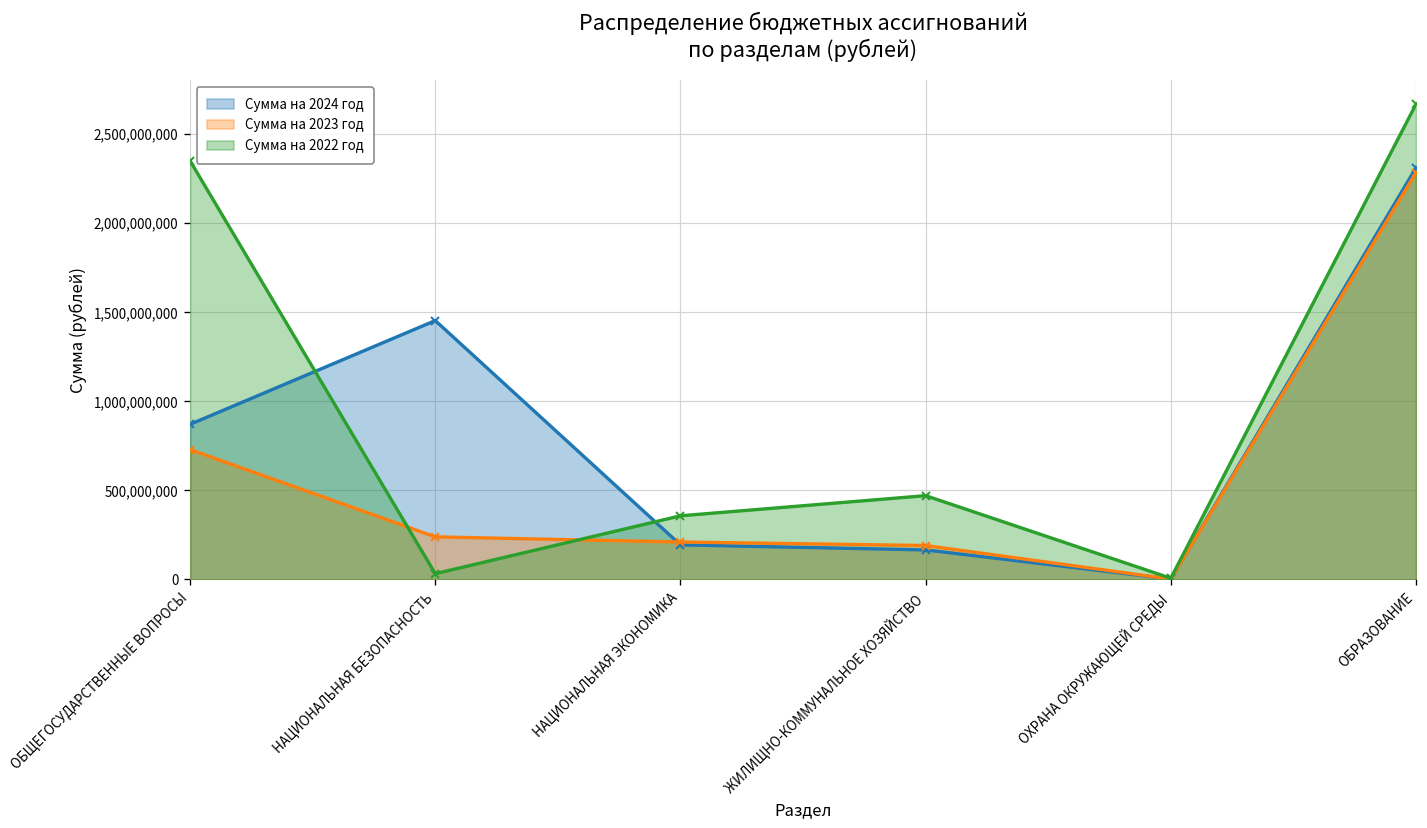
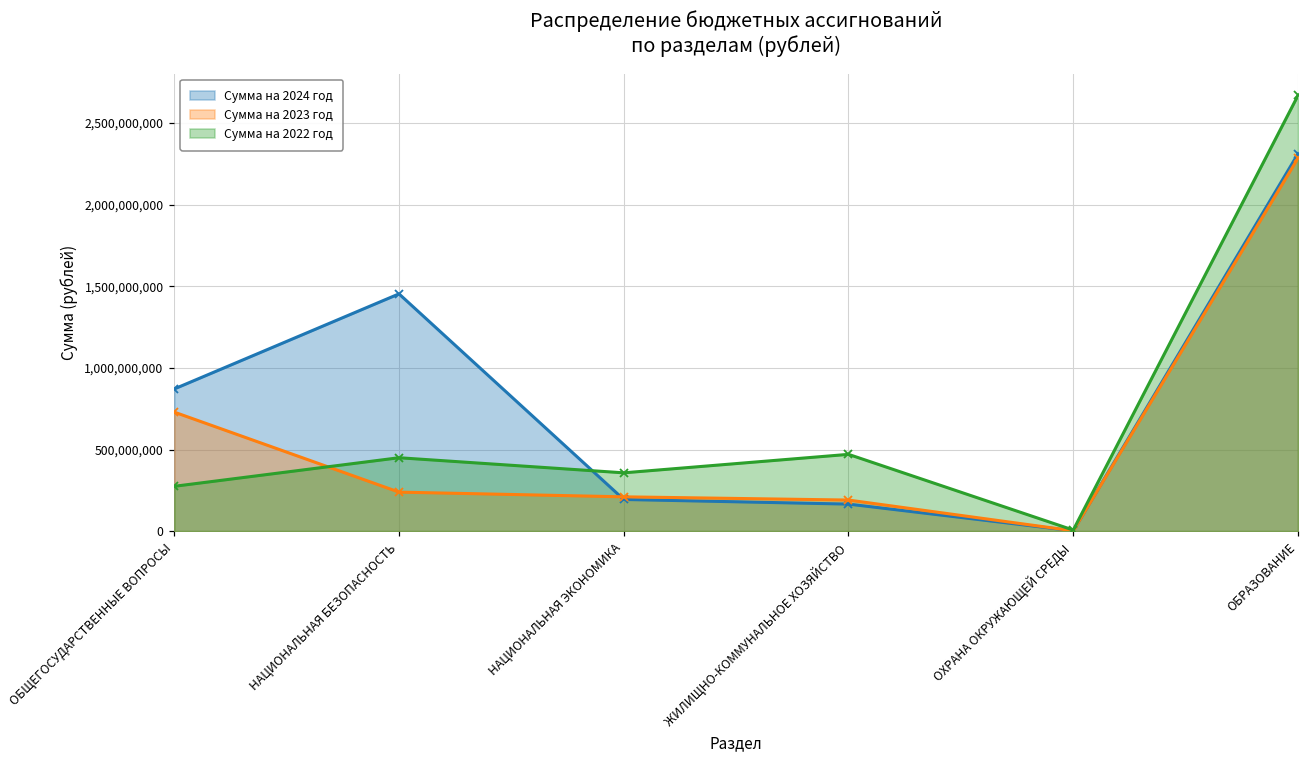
Сумма на 2022 год, ОБЩЕГОСУДАРСТВЕННЫЕ ВОПРОСЫ: 2,350,000,000 -> 270,000,000
Сумма на 2022 год, НАЦИОНАЛЬНАЯ БЕЗОПАСНОСТЬ: 30,000,000 -> 450,000,000
